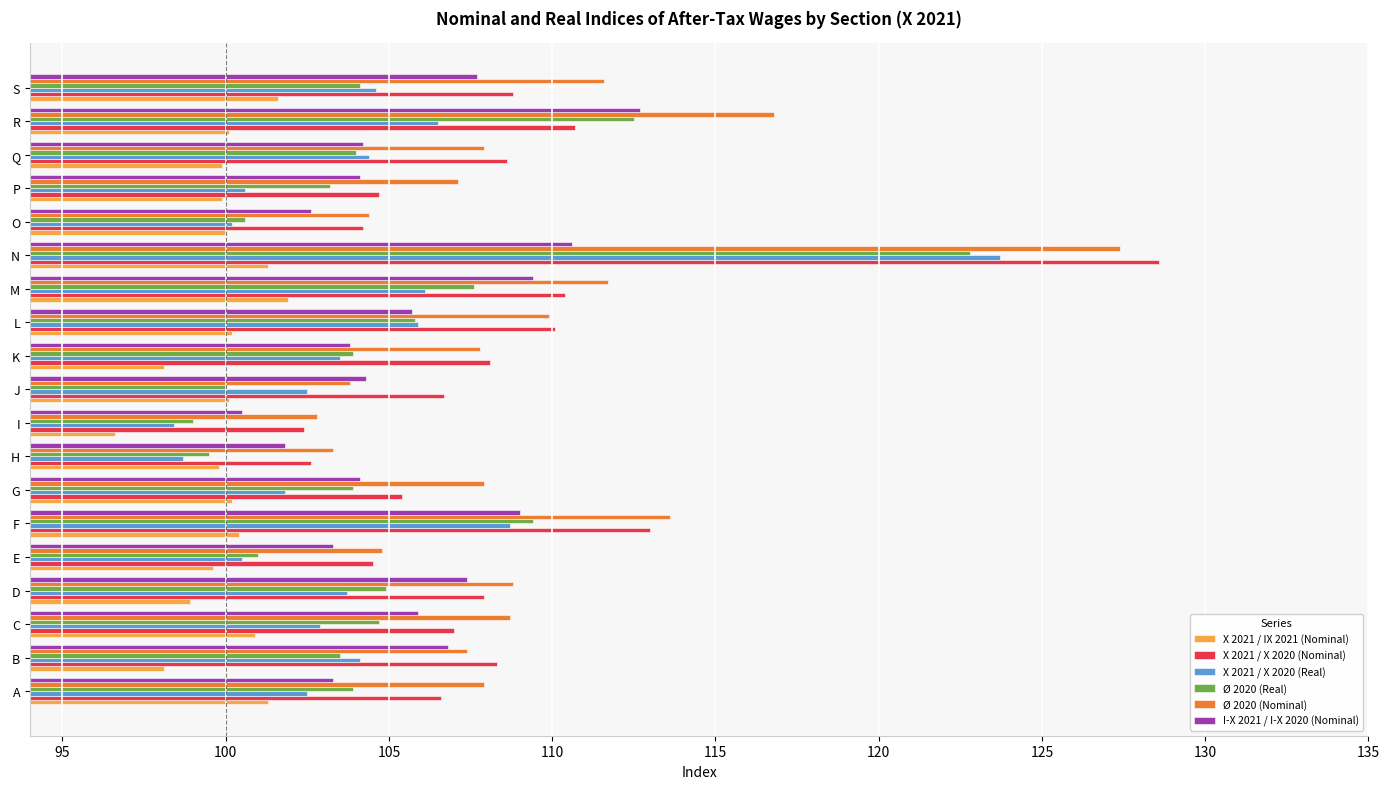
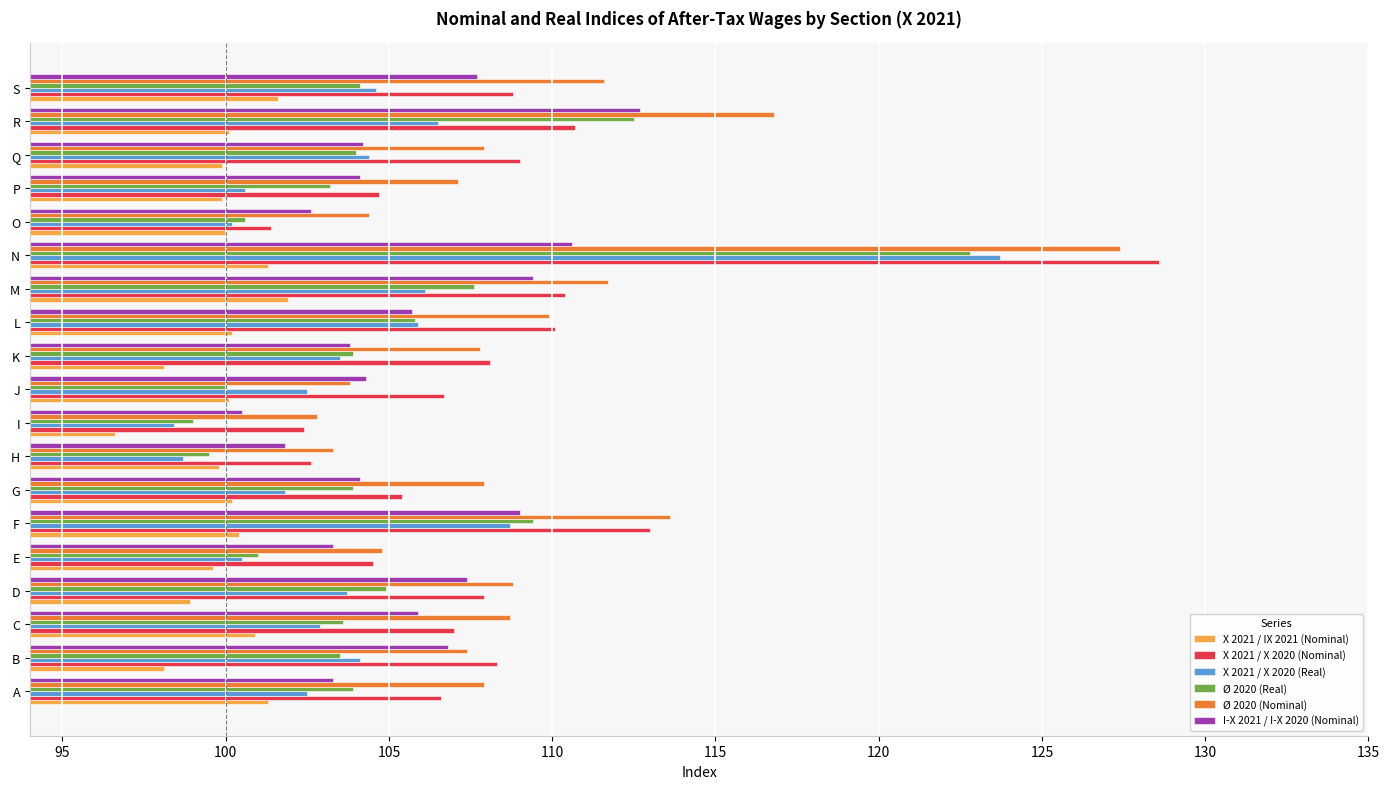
X 2021 / X 2020 (Nominal), Q: 108.6 -> 109.0
X 2021 / X 2020 (Nominal), O: 104.2 -> 101.4
Ø 2020 (Real), C: 104.7 -> 103.6
